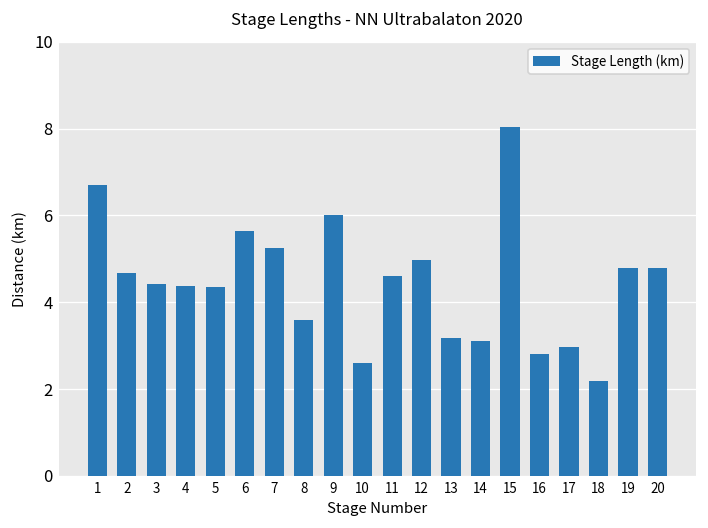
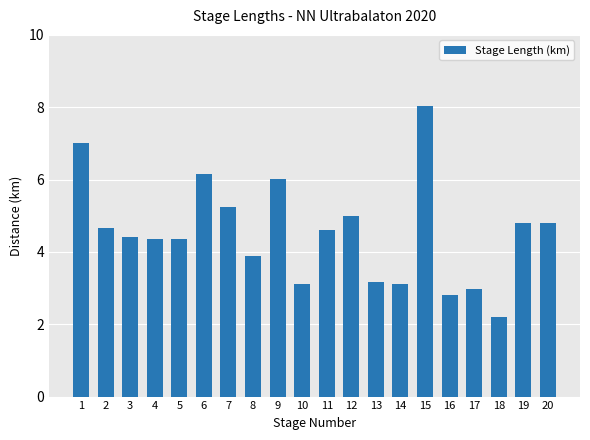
1: 6.7 -> 7.0
6: 5.6 -> 6.2
8: 3.6 -> 3.9
10: 2.6 -> 3.1
